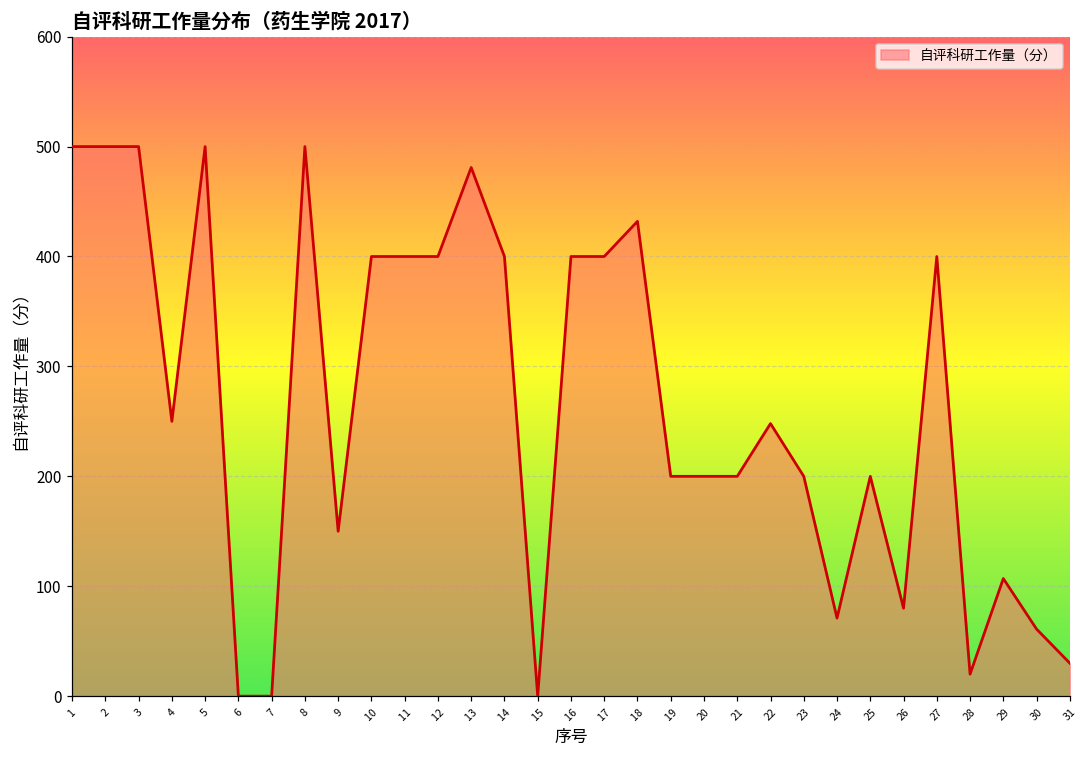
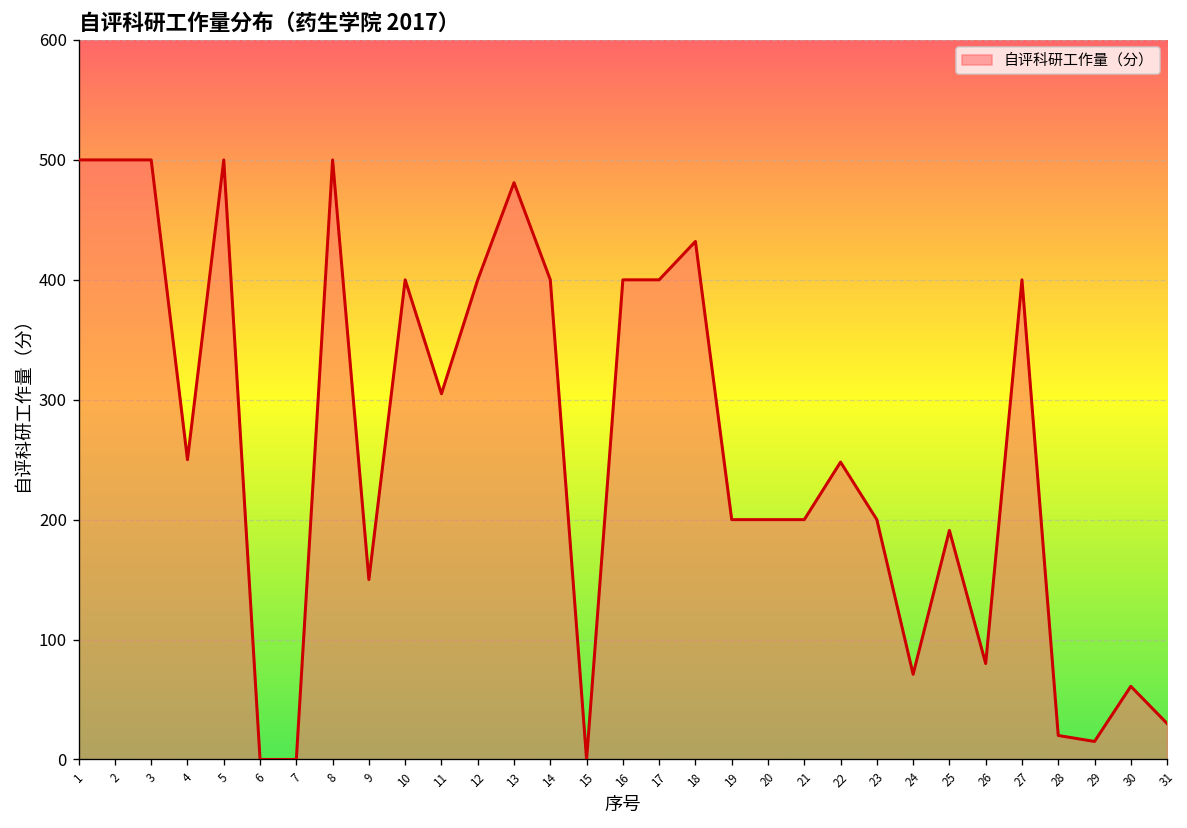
11: 400 -> 310
25: 200 -> 190
29: 110 -> 20
